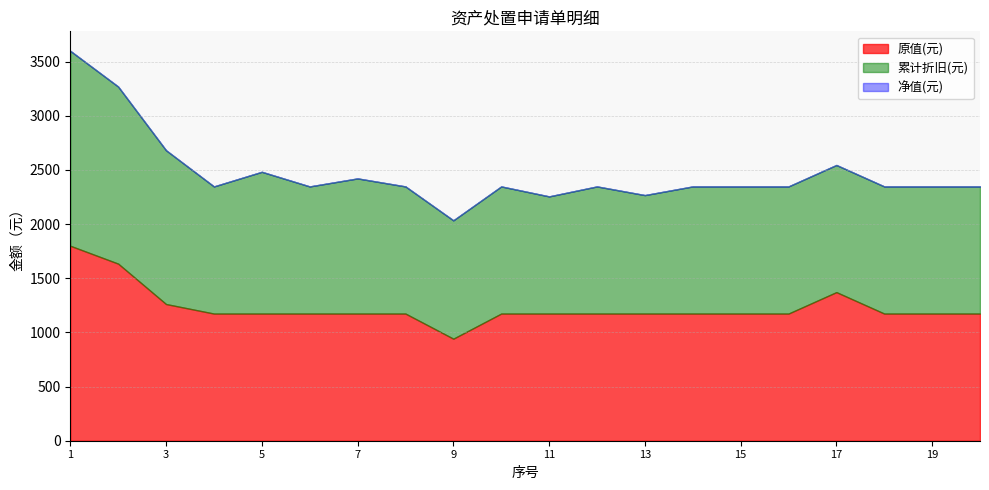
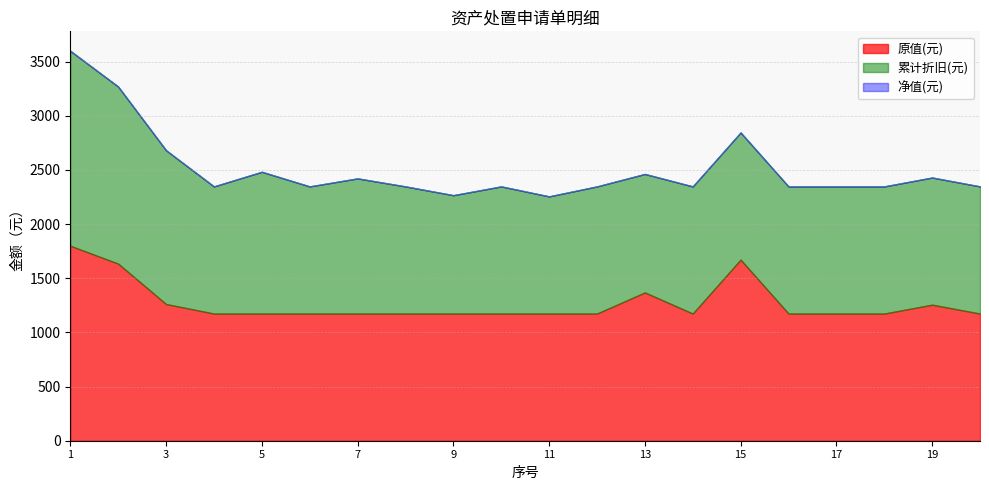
原值(元), 9: 940 -> 1170
原值(元), 13: 1170 -> 1370
原值(元), 15: 1170 -> 1670
原值(元), 17: 1370 -> 1170
原值(元), 19: 1170 -> 1260
